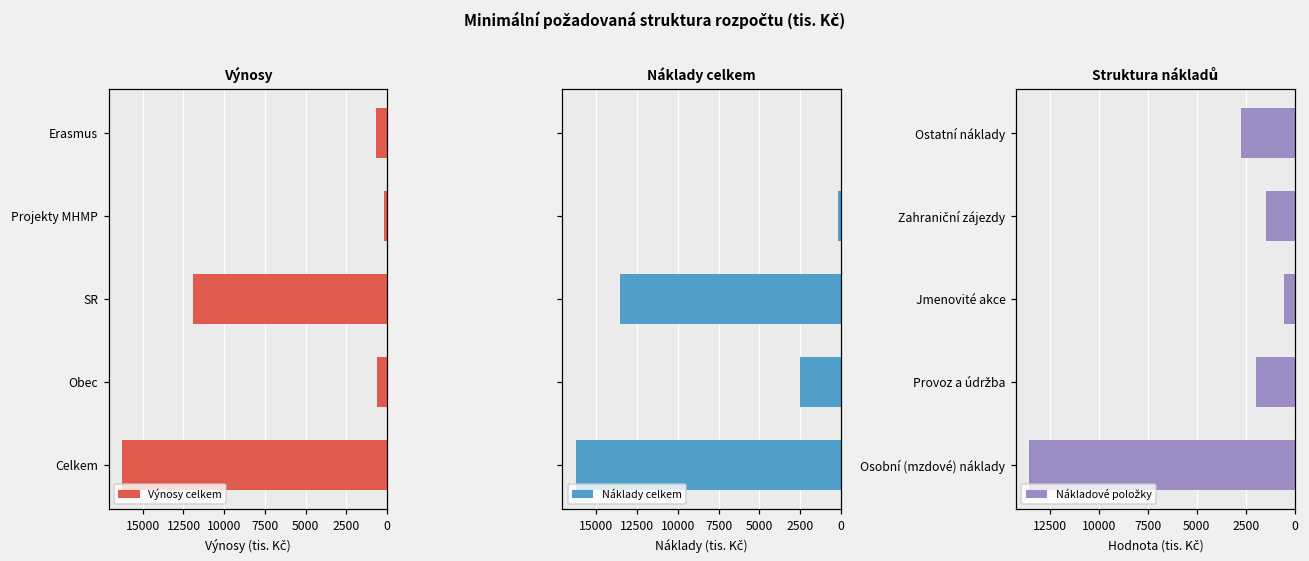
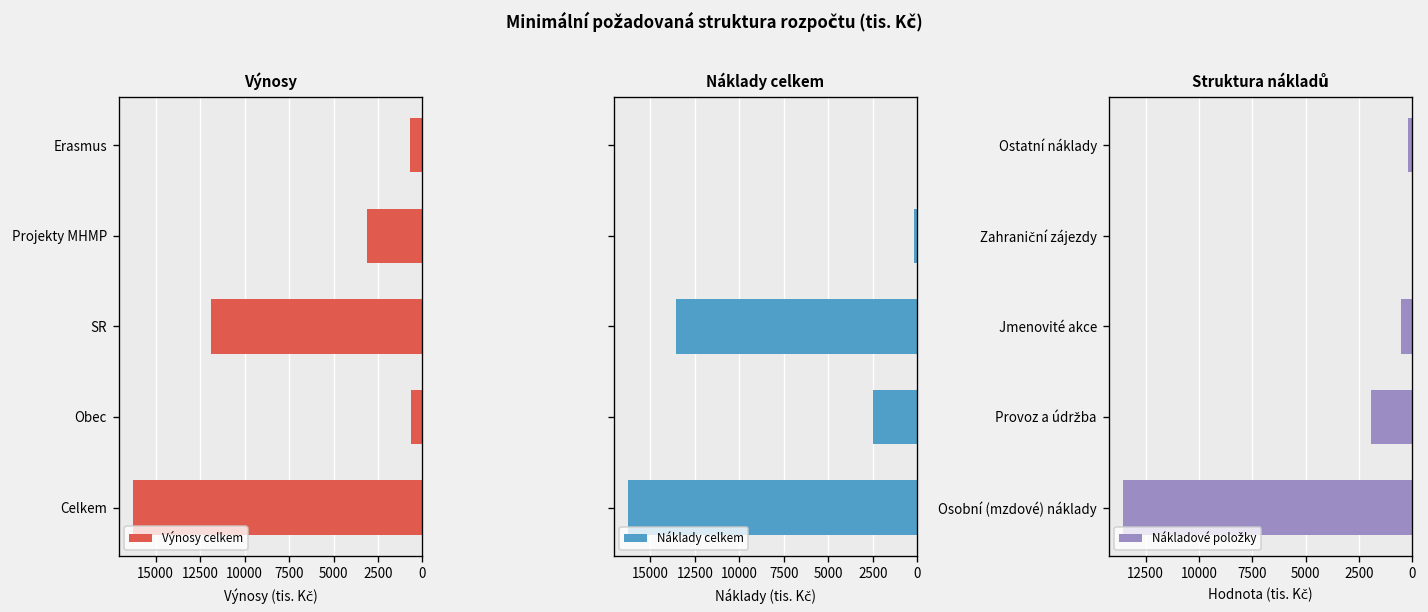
Výnosy, Projekty MHMP: 200 -> 3100
Struktura nákladů, Ostatní náklady: 2700 -> 200
Struktura nákladů, Zahraniční zájezdy: 1500 -> 0
